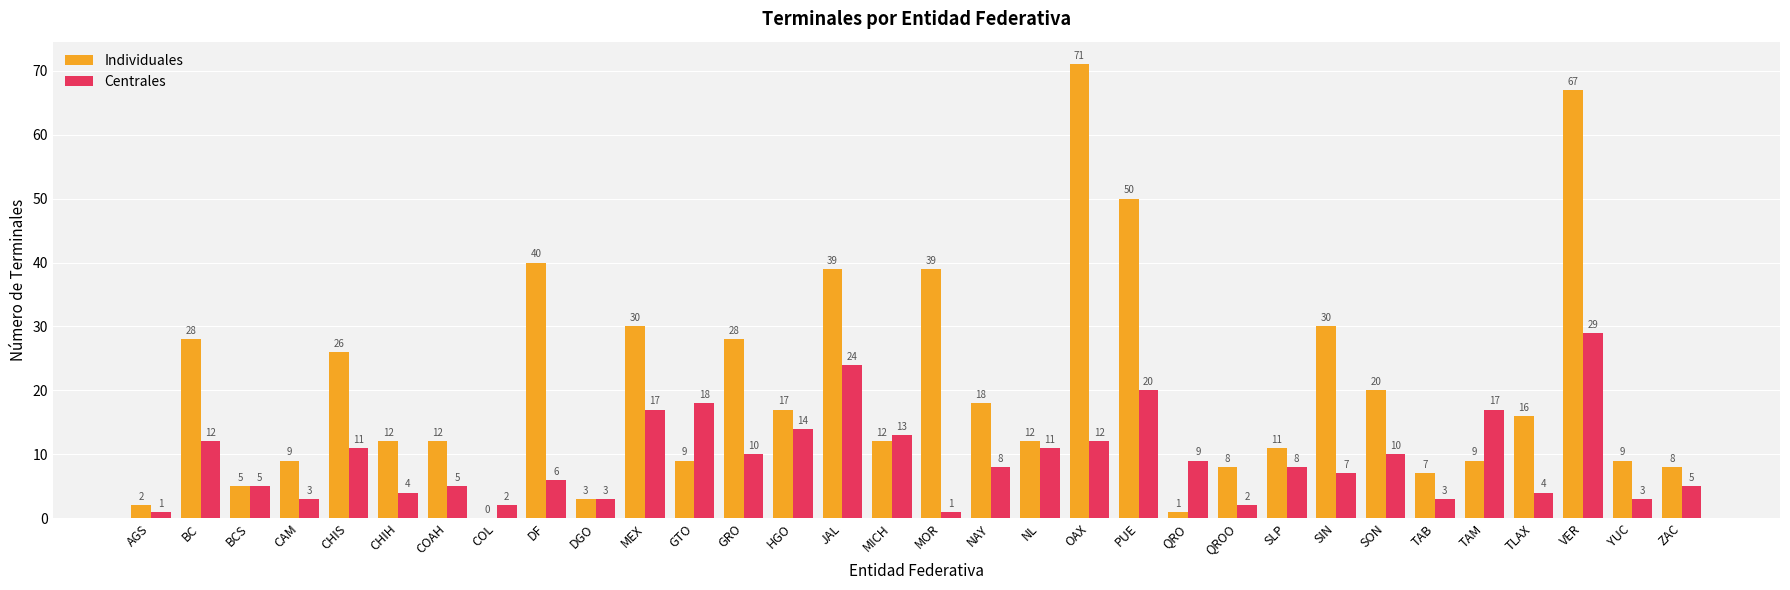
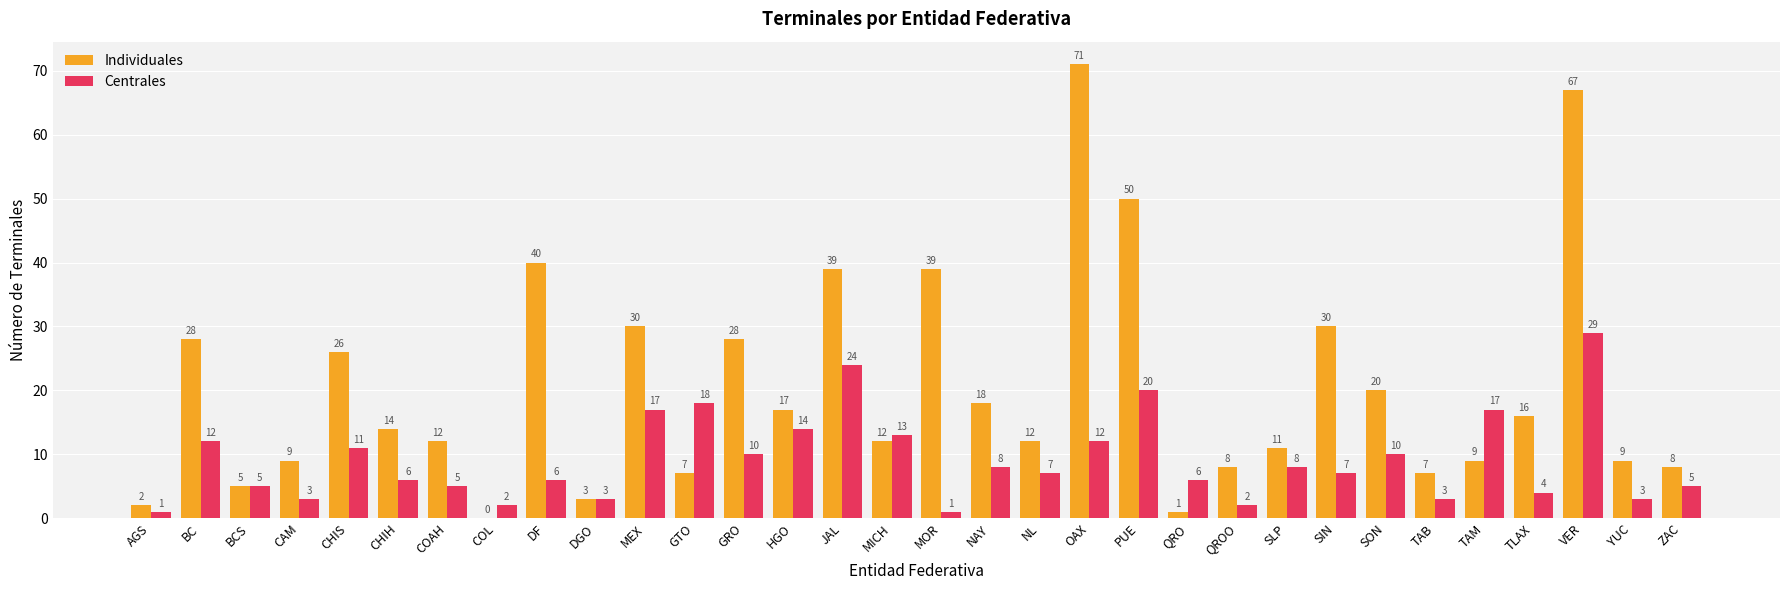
Individuales, CHIH: 12 -> 14
Centrales, CHIH: 4 -> 6
Individuales, GTO: 9 -> 7
Centrales, NL: 11 -> 7
Centrales, QRO: 9 -> 6
